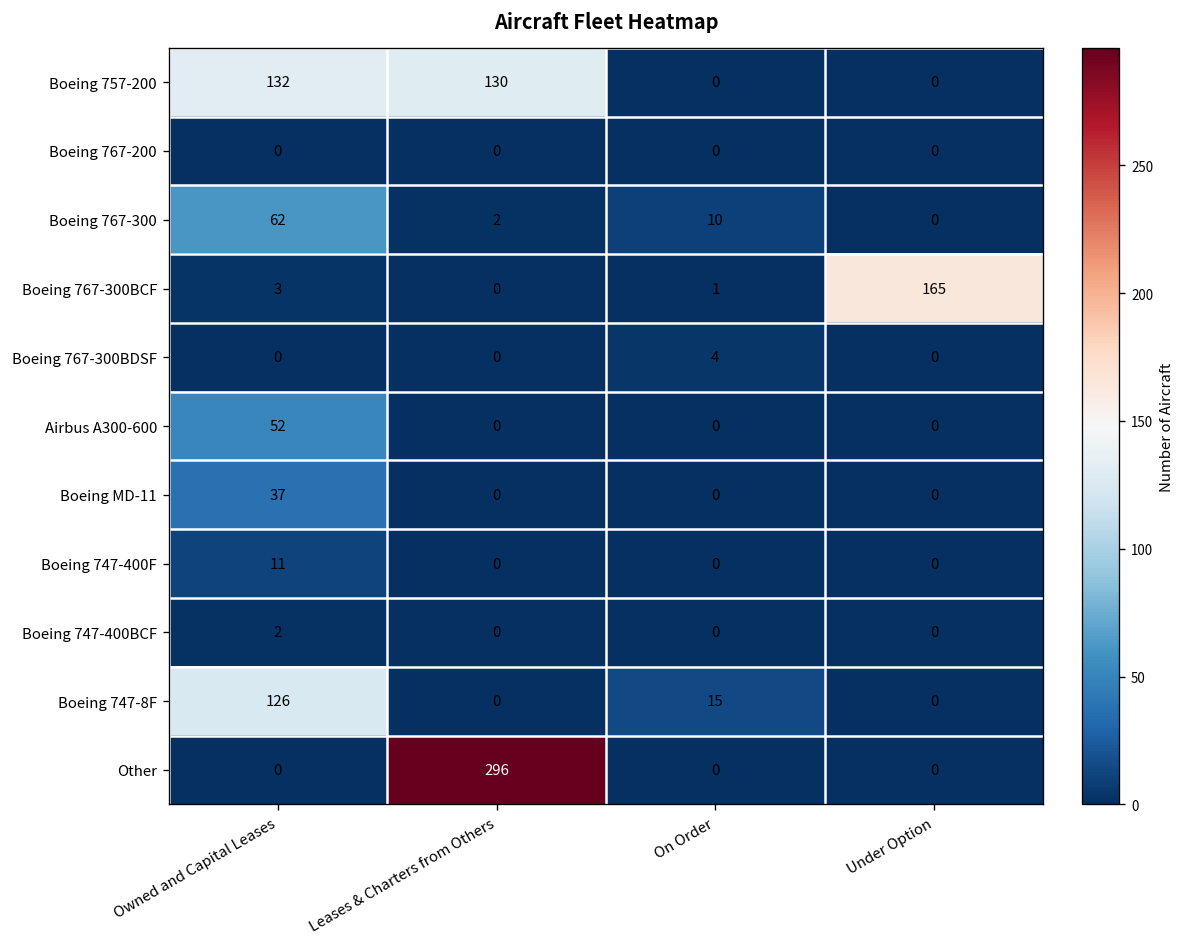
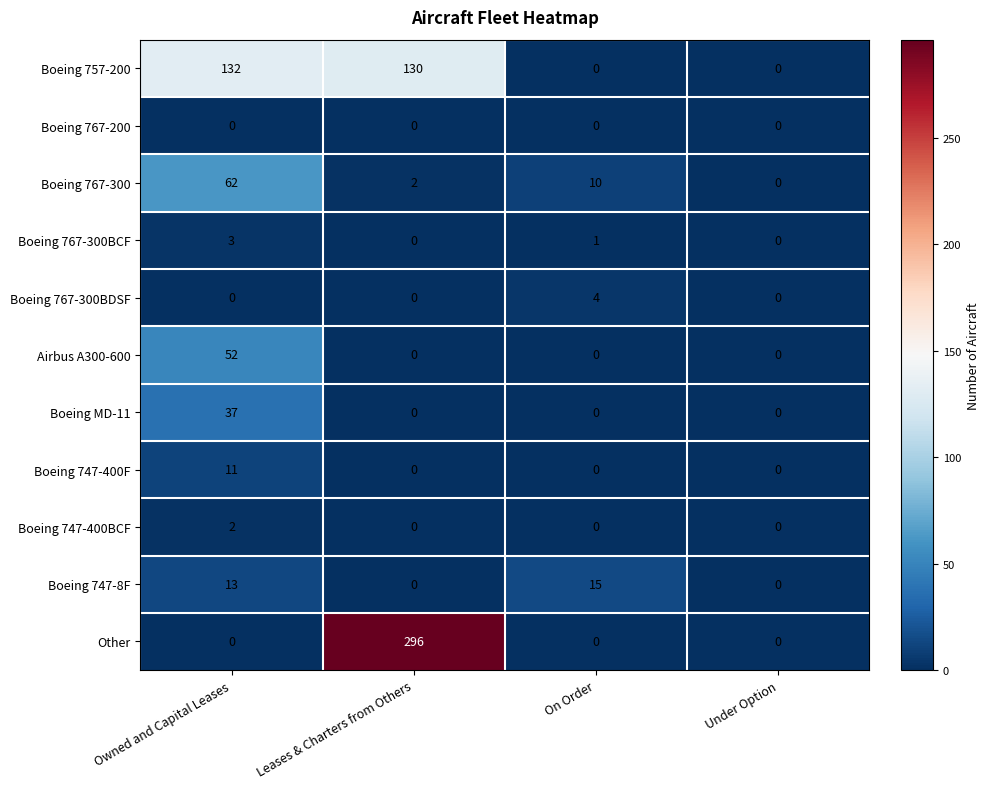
Boeing 767-300BCF, Under Option: 165 -> 0
Boeing 747-8F, Owned and Capital Leases: 126 -> 13
